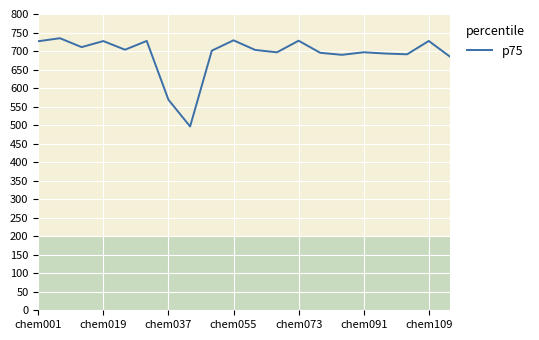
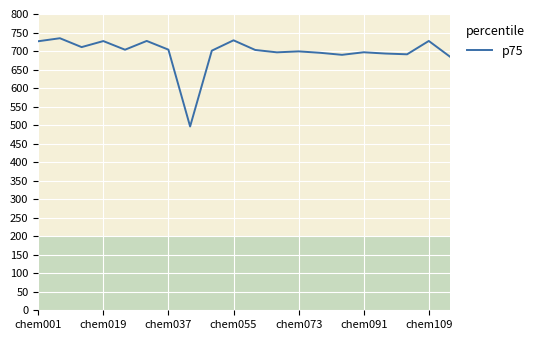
chem037: 570 -> 700
chem073: 730 -> 700
